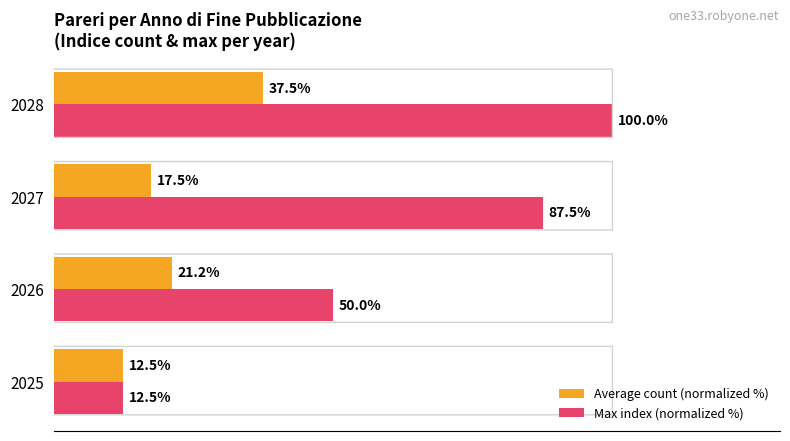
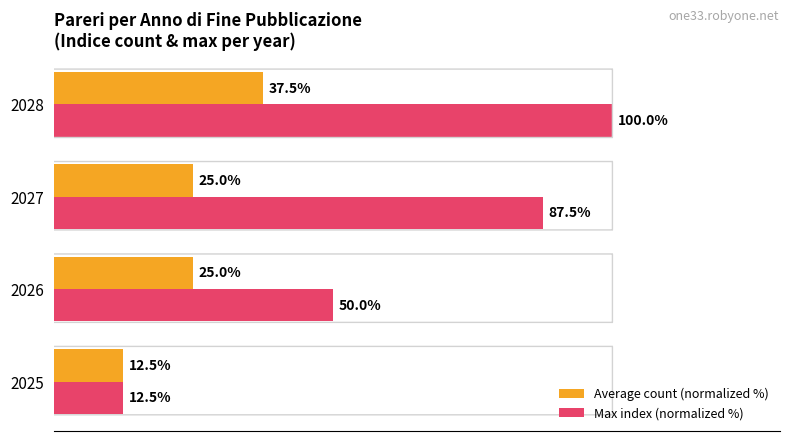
Average count (normalized %), 2027: 17.5% -> 25.0%
Average count (normalized %), 2026: 21.2% -> 25.0%
